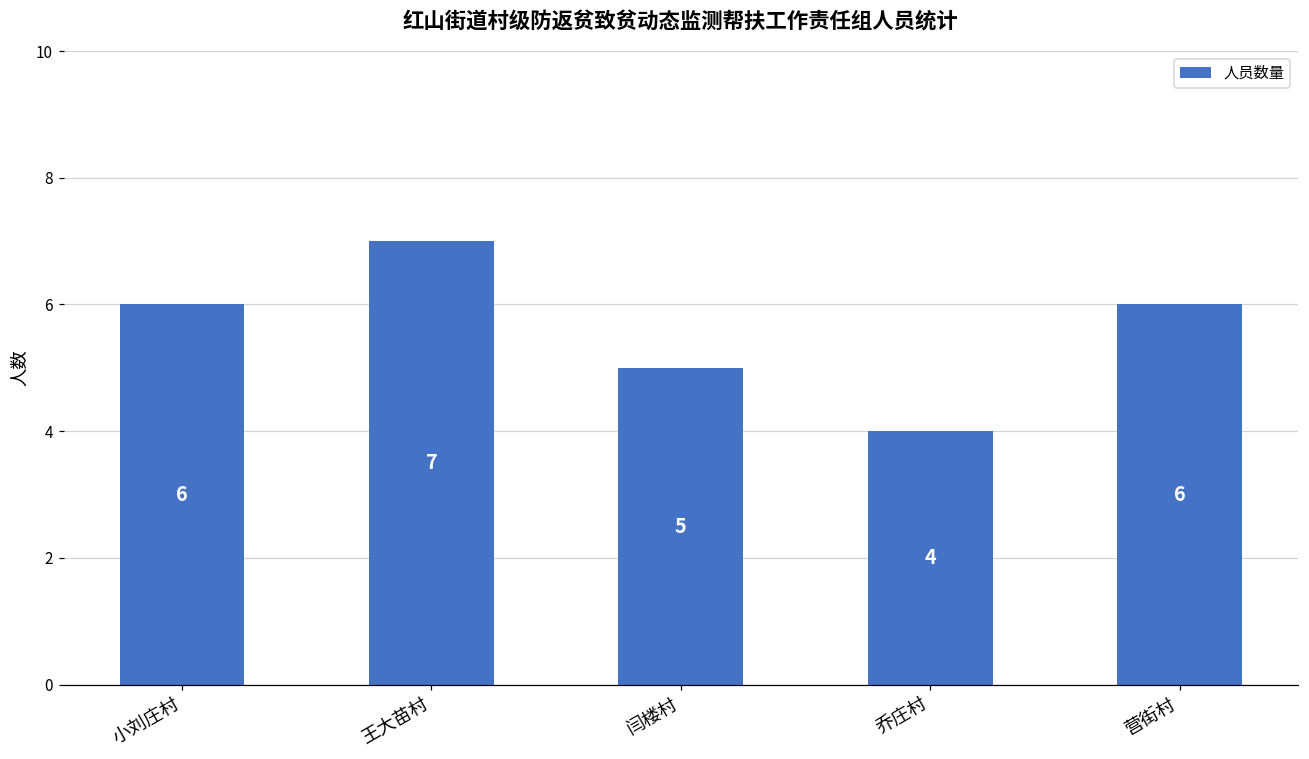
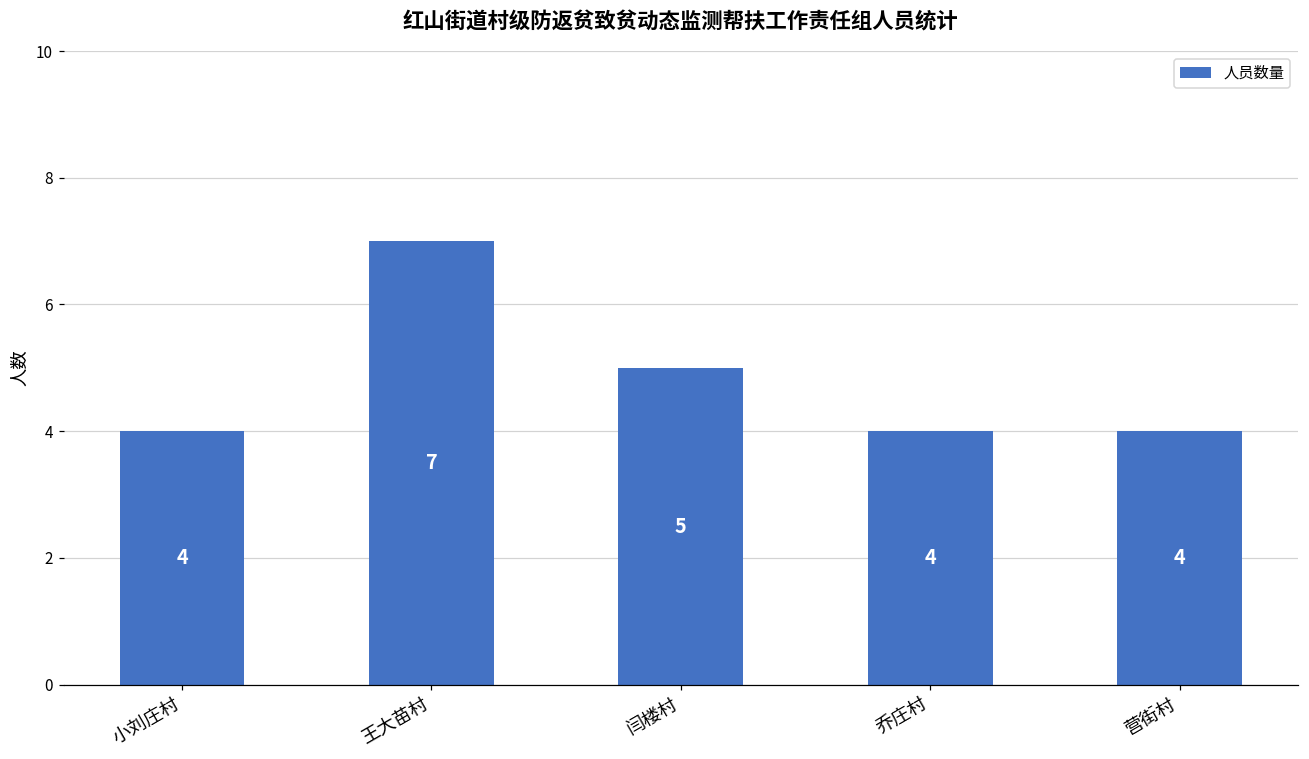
小刘庄村: 6 -> 4
营街村: 6 -> 4
